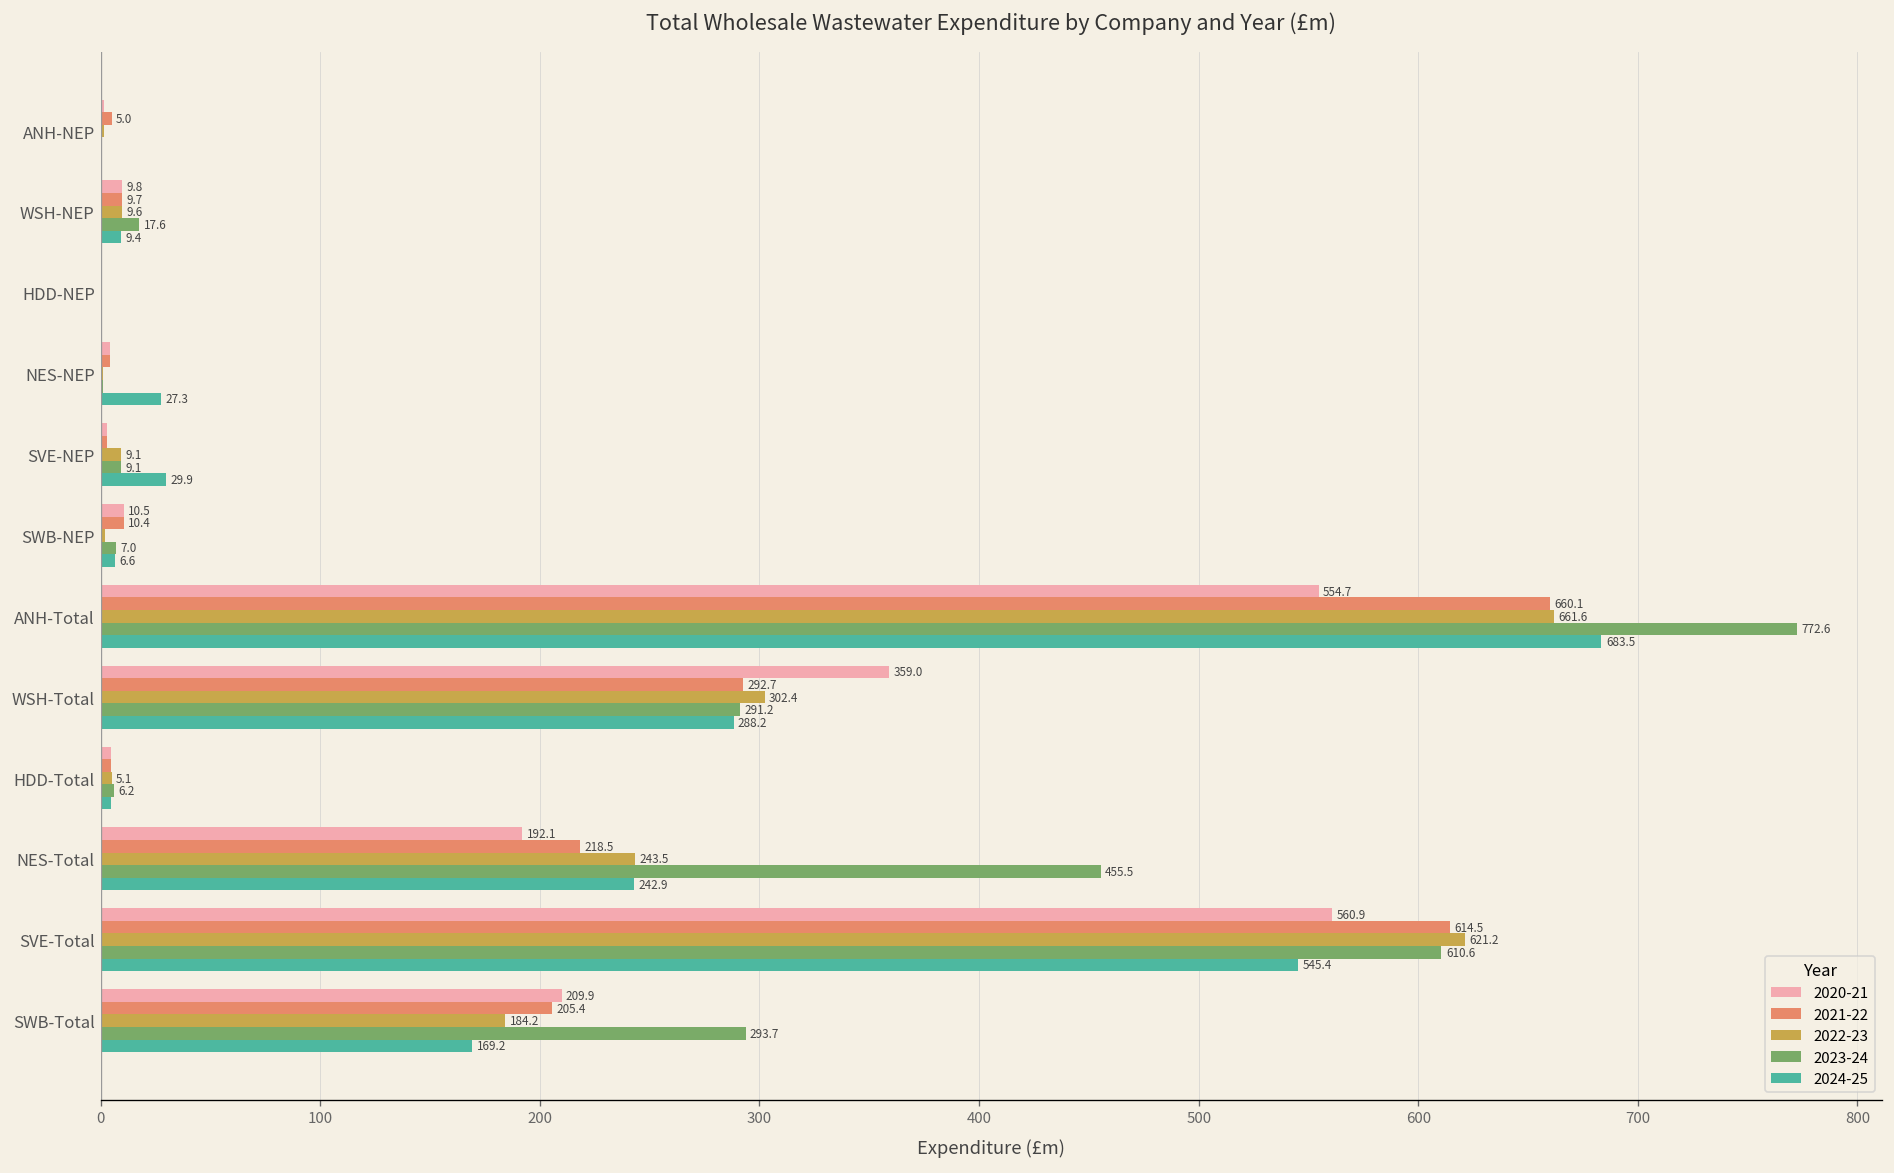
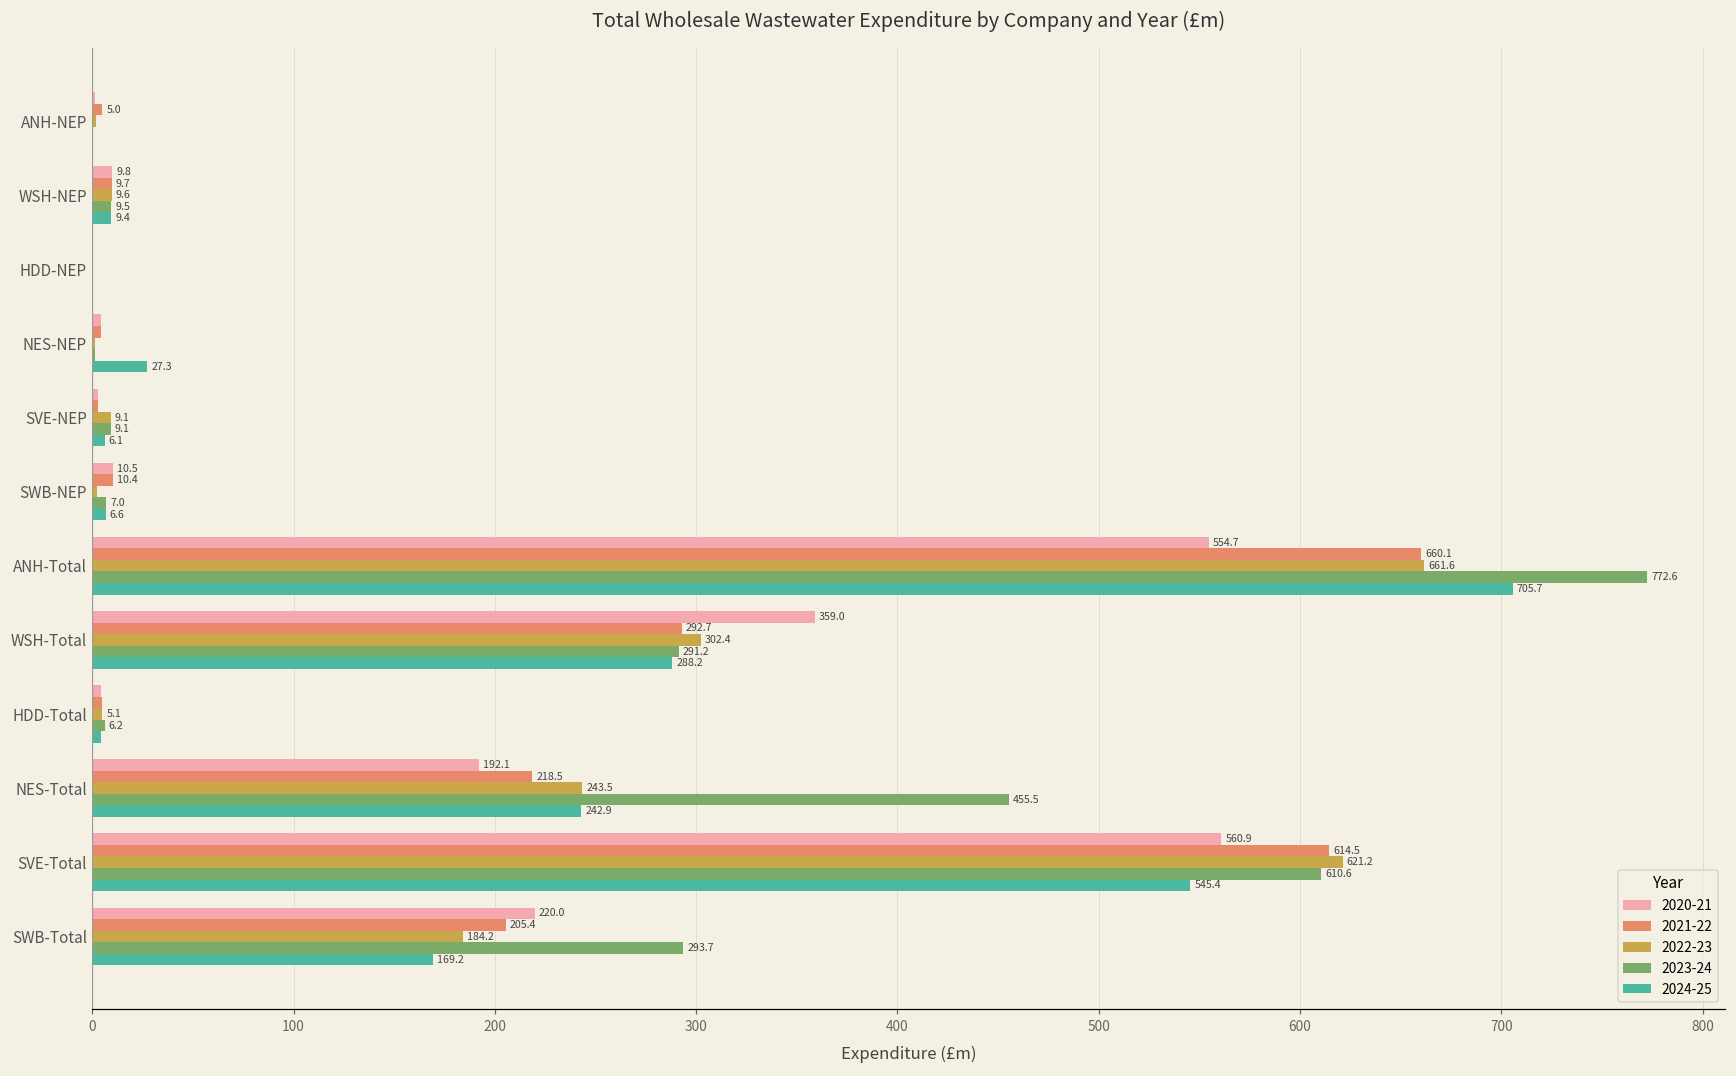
2023-24, WSH-NEP: 17.6 -> 9.5
2024-25, SVE-NEP: 29.9 -> 6.1
2024-25, ANH-Total: 683.5 -> 705.7
2020-21, SWB-Total: 209.9 -> 220.0
